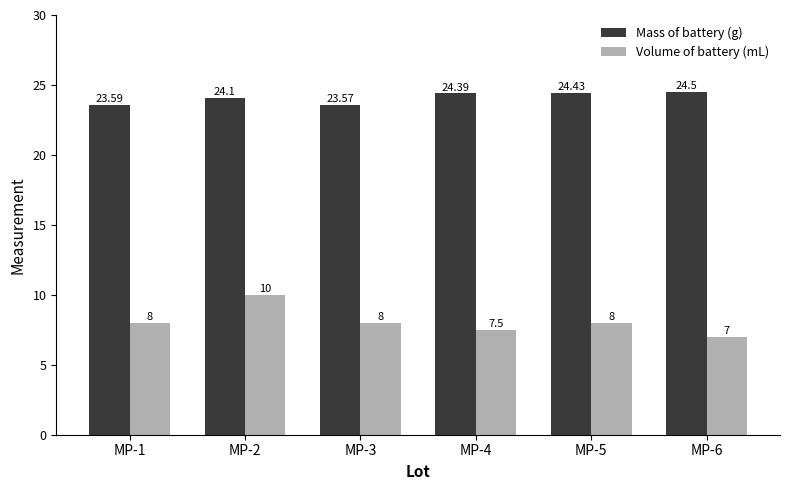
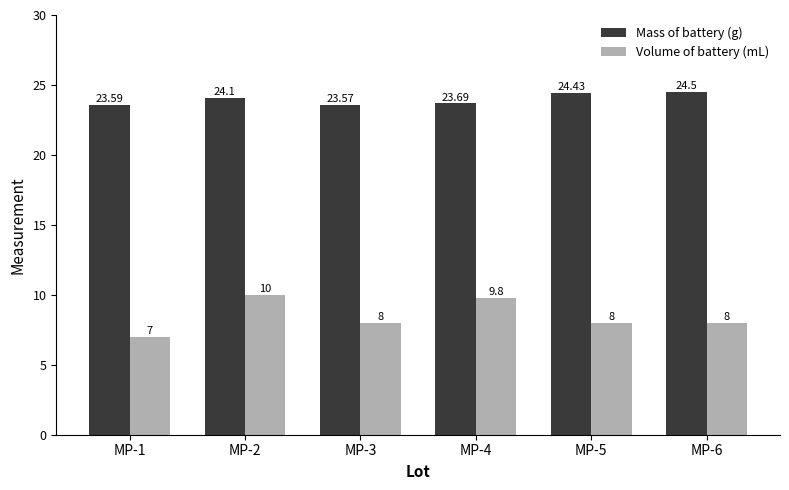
Volume of battery (mL), MP-1: 8 -> 7
Mass of battery (g), MP-4: 24.39 -> 23.69
Volume of battery (mL), MP-4: 7.5 -> 9.8
Volume of battery (mL), MP-6: 7 -> 8
